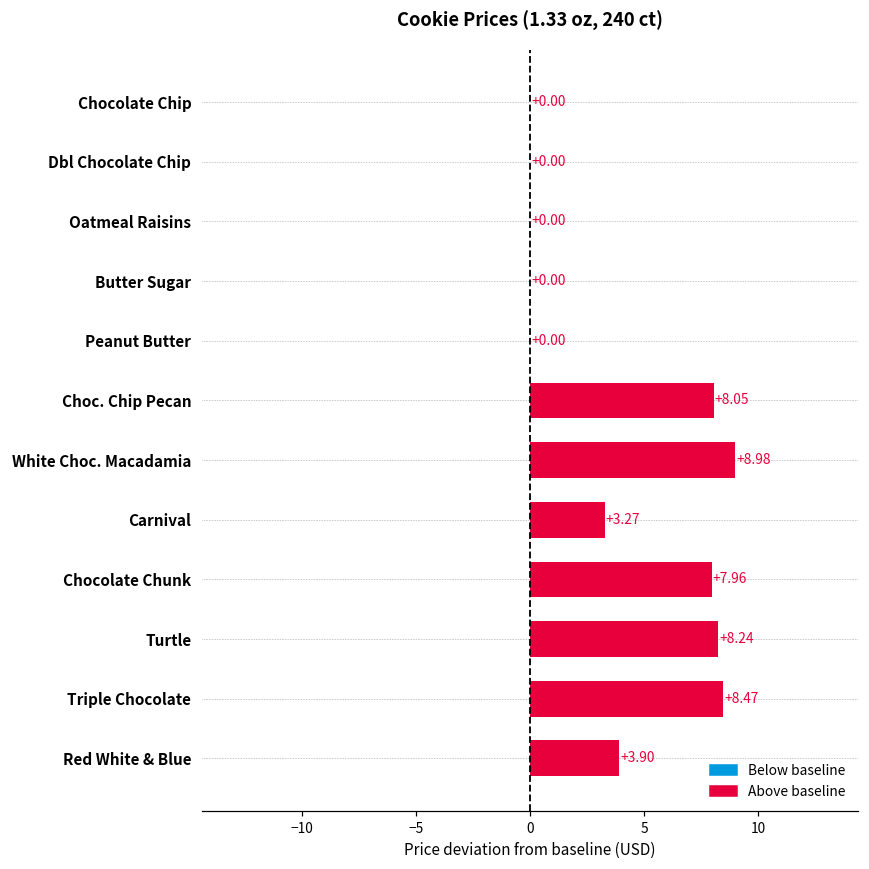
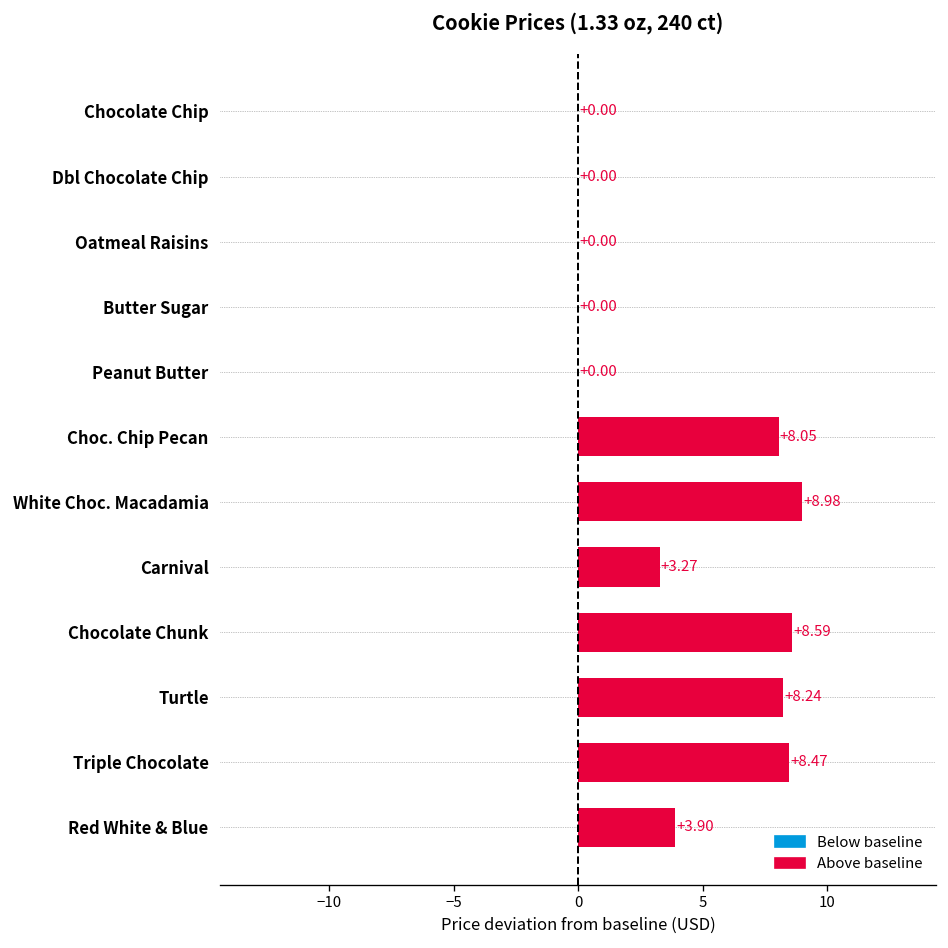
Chocolate Chunk: +7.96 -> +8.59
